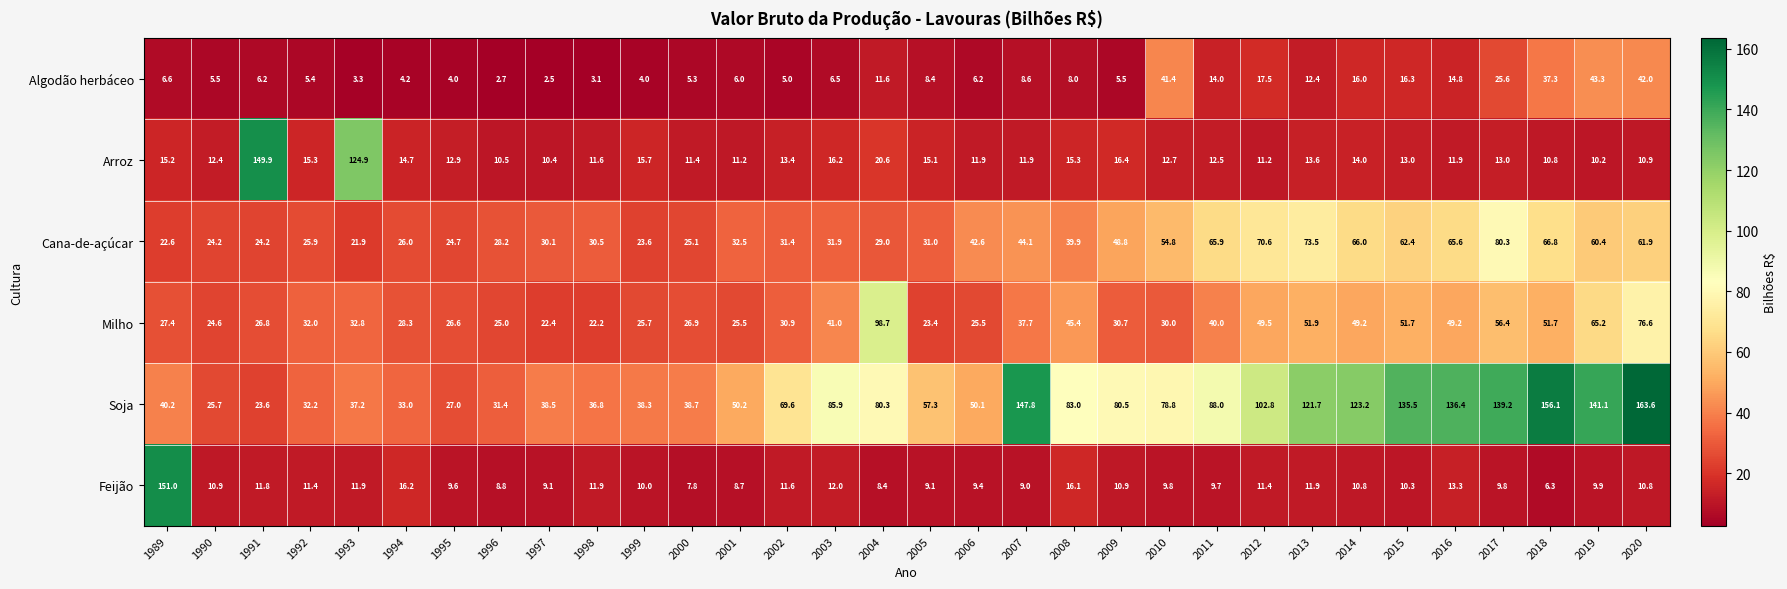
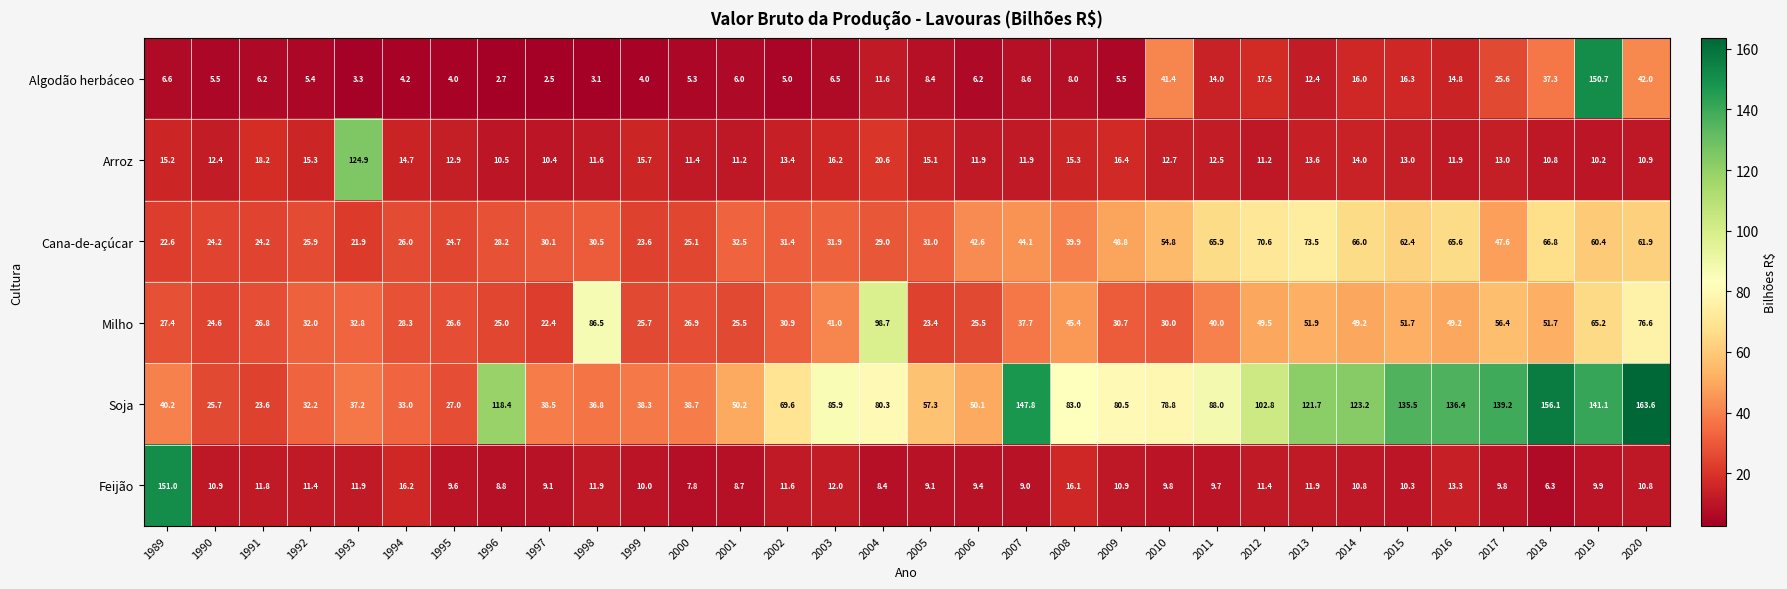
Algodão herbáceo, 2019: 43.3 -> 150.7
Arroz, 1991: 149.9 -> 18.2
Cana-de-açúcar, 2017: 80.3 -> 47.6
Milho, 1998: 22.2 -> 86.5
Soja, 1996: 31.4 -> 118.4
